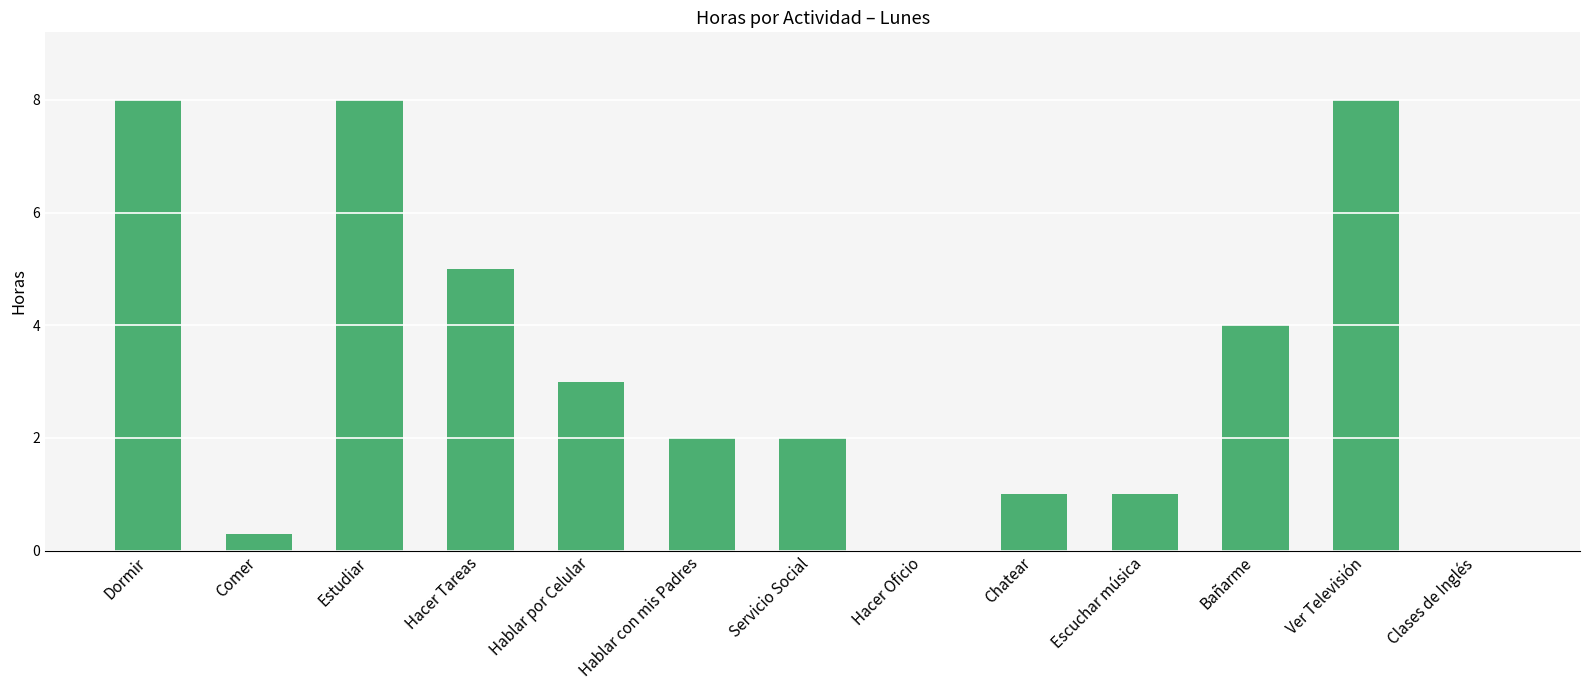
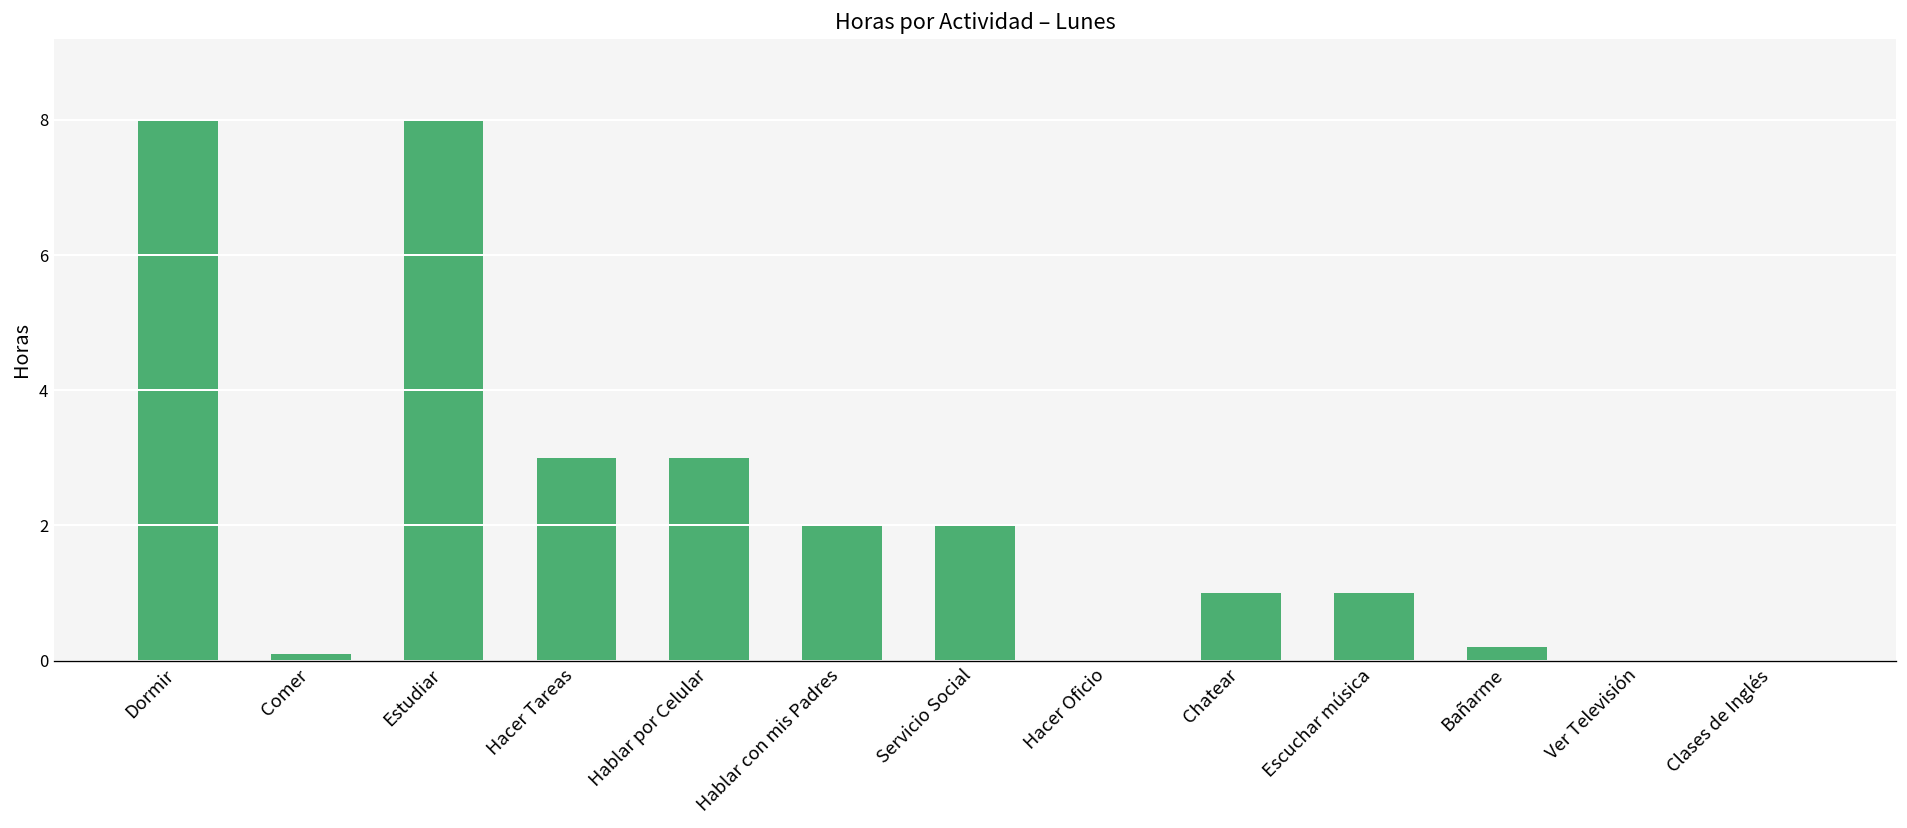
Comer: 0.3 -> 0.1
Hacer Tareas: 5 -> 3
Bañarme: 4.0 -> 0.2
Ver Televisión: 8 -> 0
